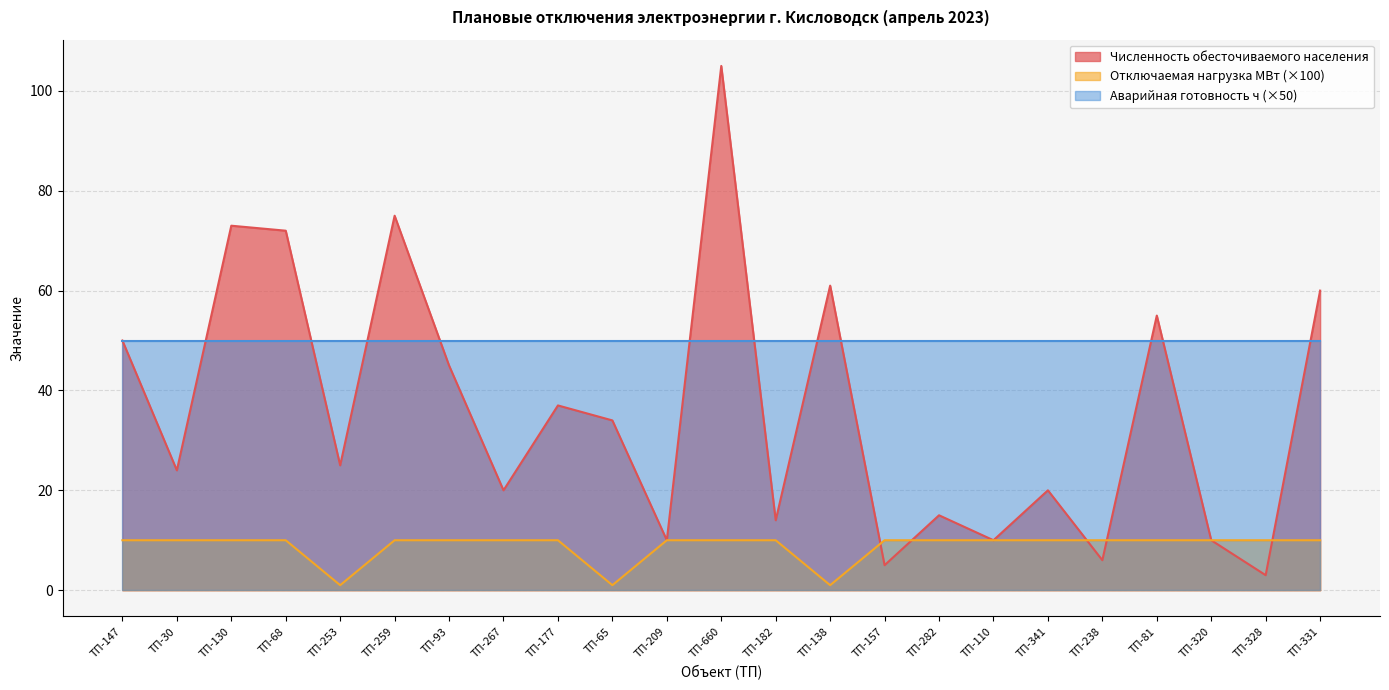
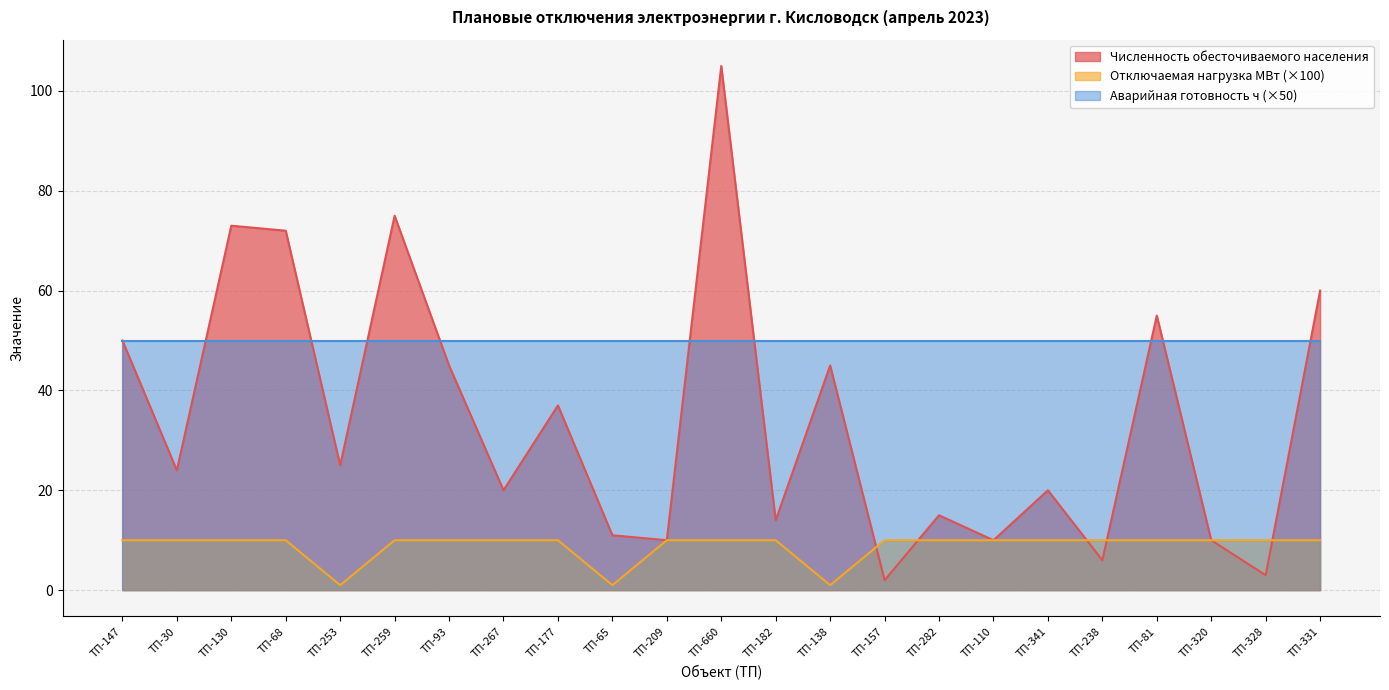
Численность обесточиваемого населения, ТП-65: 34 -> 11
Численность обесточиваемого населения, ТП-138: 61 -> 45
Численность обесточиваемого населения, ТП-157: 5 -> 2
